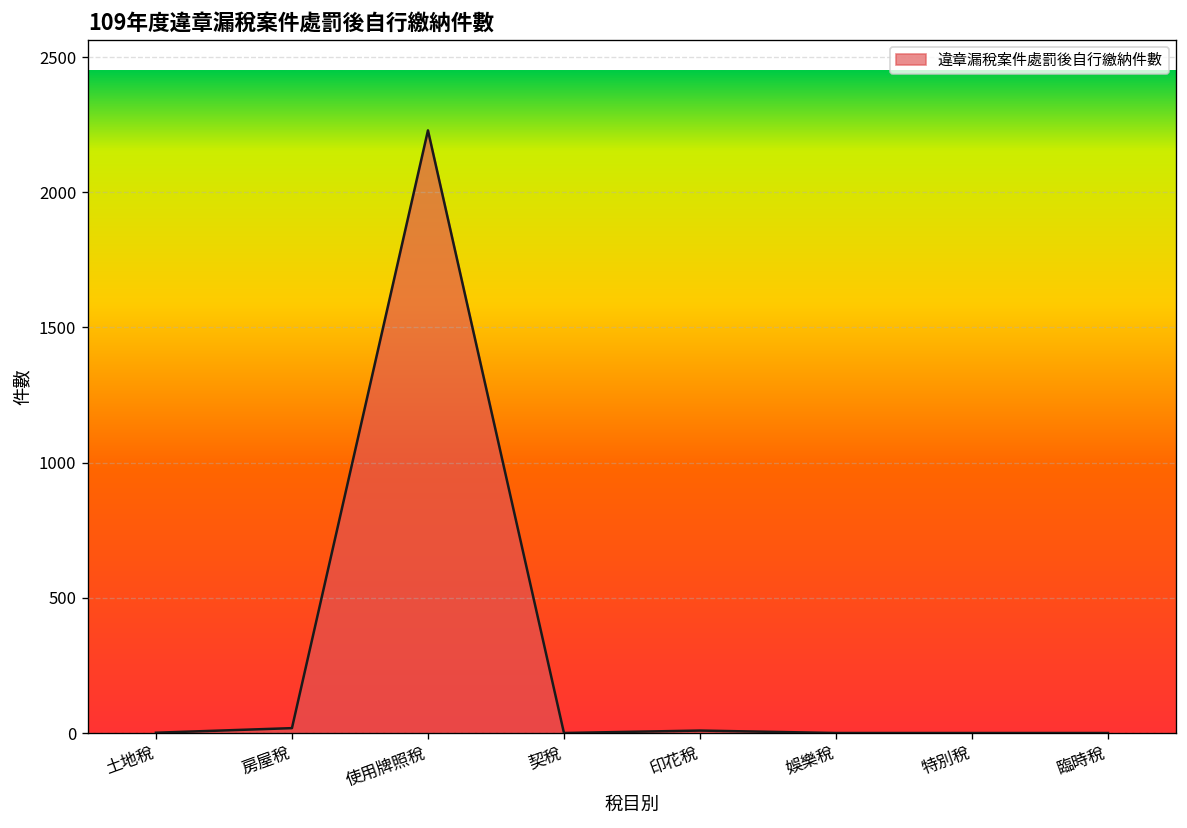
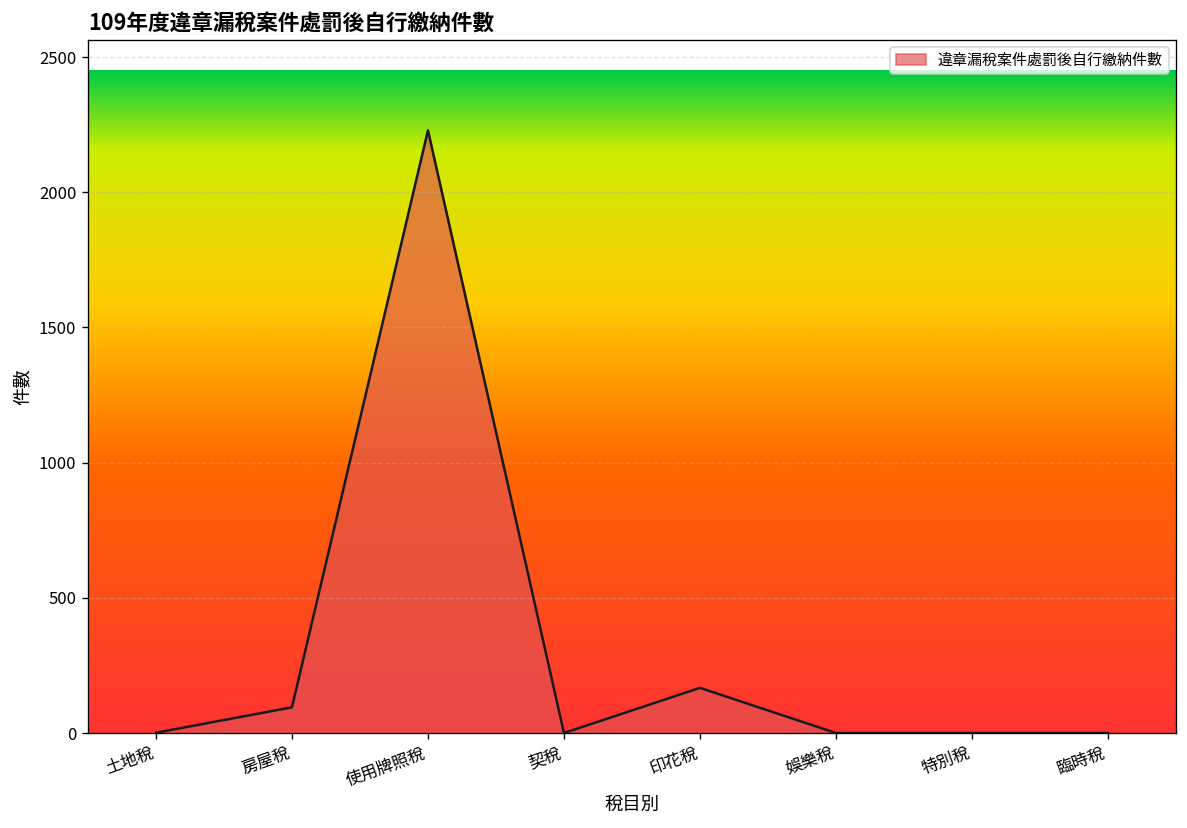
房屋稅: 20 -> 100
印花稅: 10 -> 170
